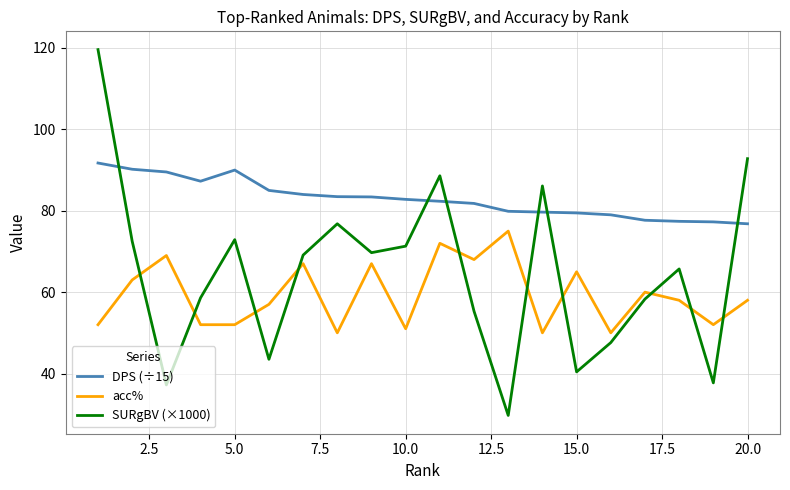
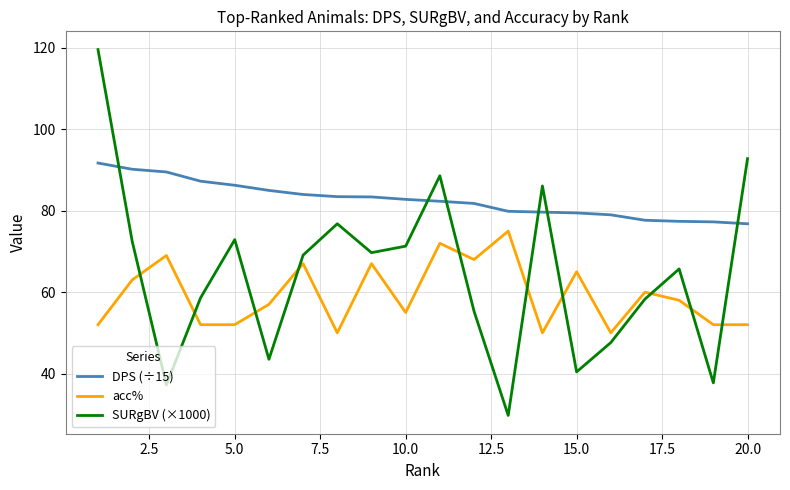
DPS (÷15), 5.0: 90 -> 86
acc%, 10.0: 51 -> 55
acc%, 20.0: 58 -> 52
